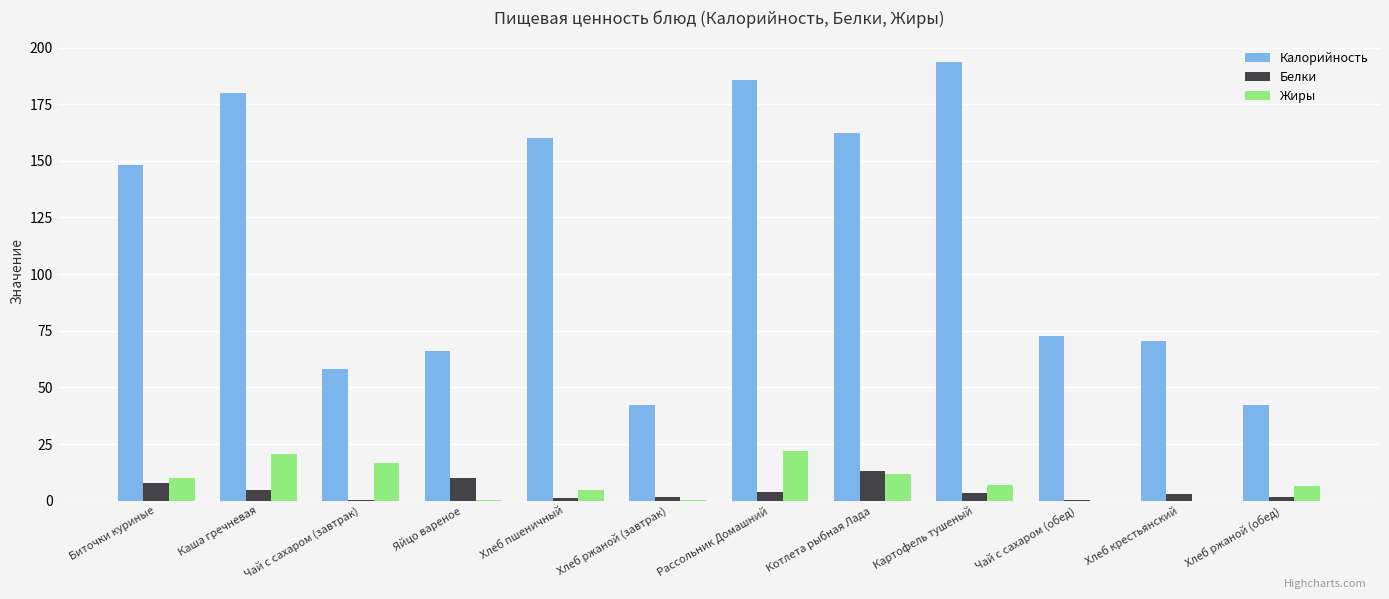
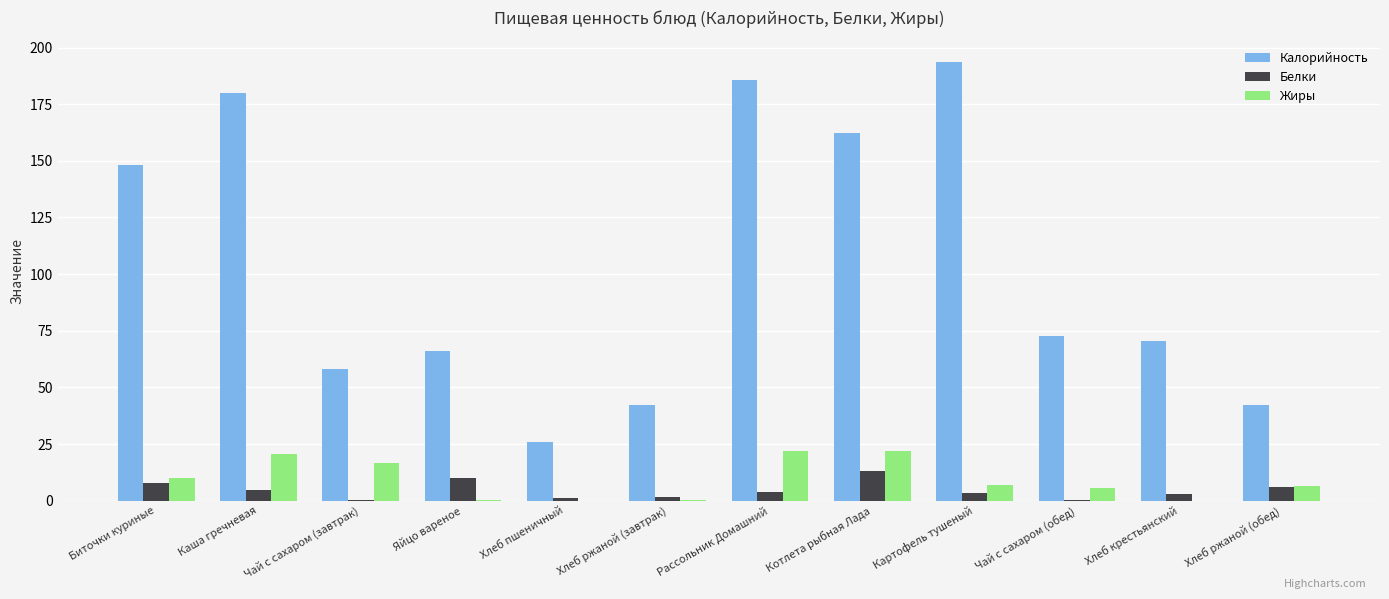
Калорийность, Хлеб пшеничный: 160 -> 26
Жиры, Хлеб пшеничный: 5 -> 0
Жиры, Котлета рыбная Лада: 12 -> 22
Жиры, Чай с сахаром (обед): 0 -> 5
Белки, Хлеб ржаной (обед): 2 -> 6
